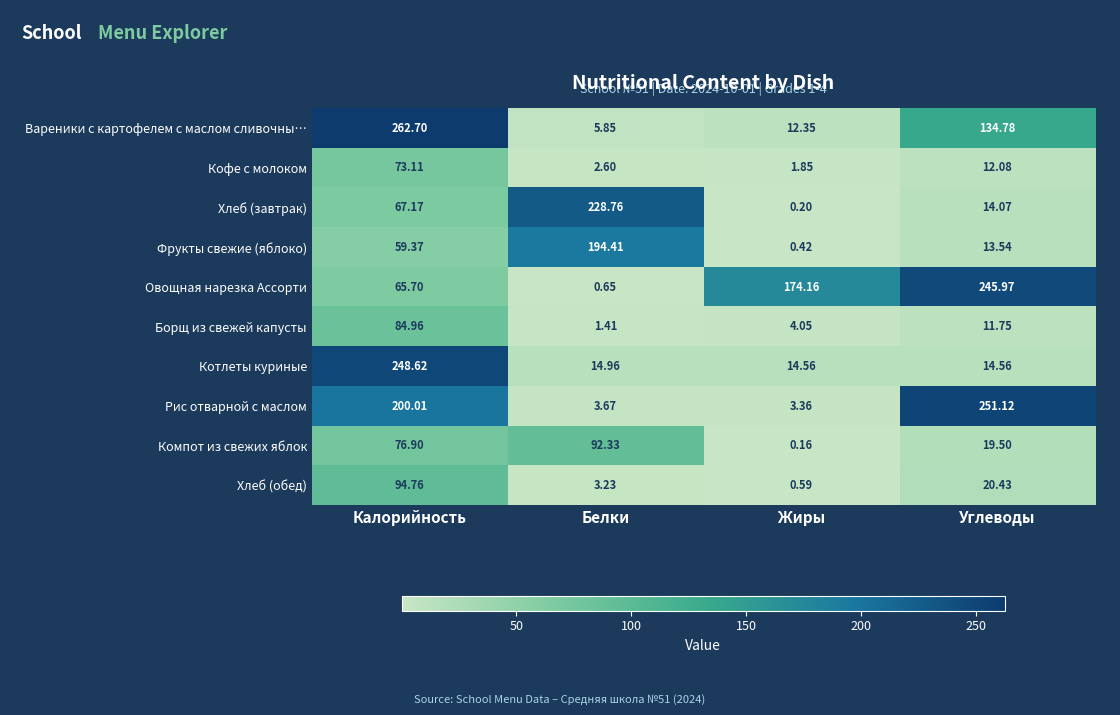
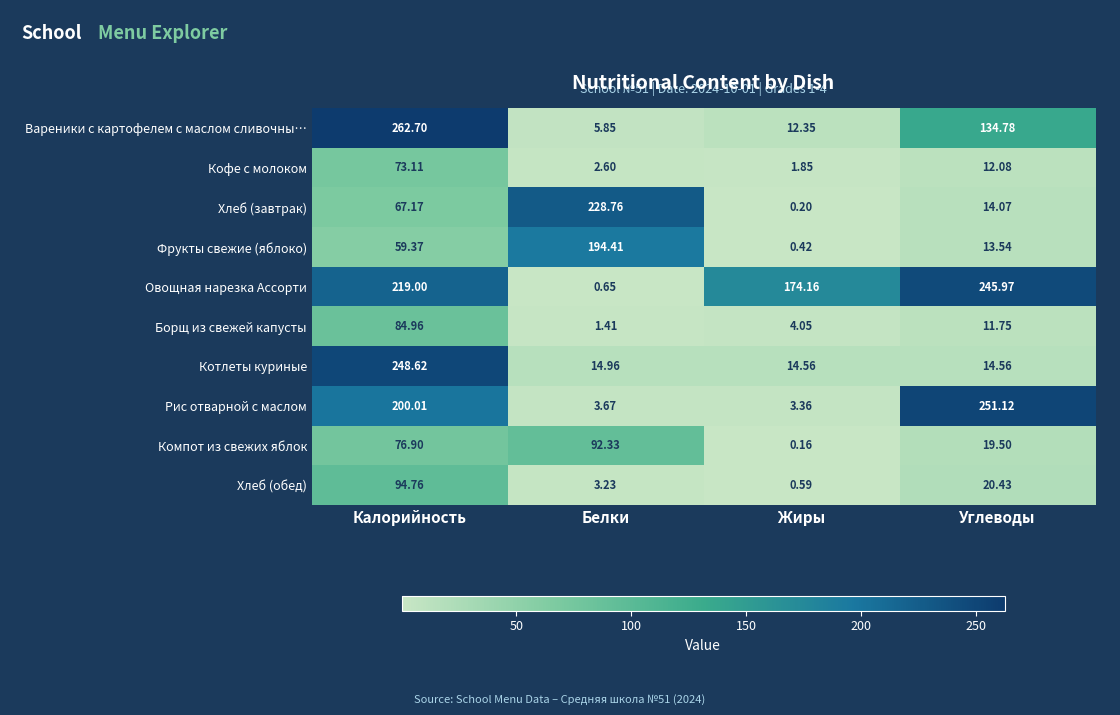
Овощная нарезка Ассорти, Калорийность: 65.70 -> 219.00
